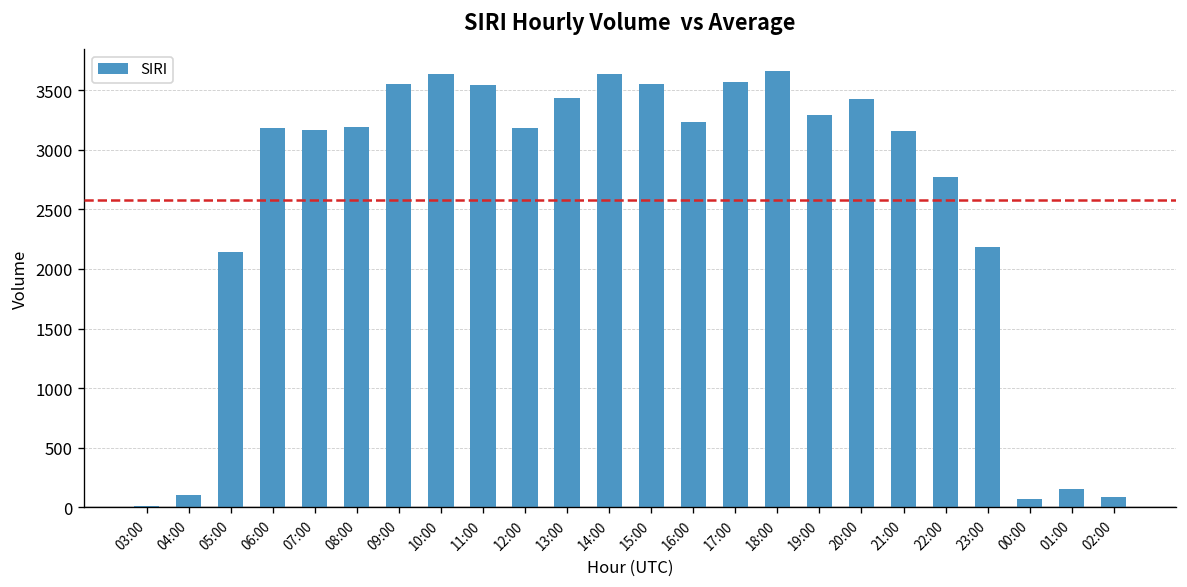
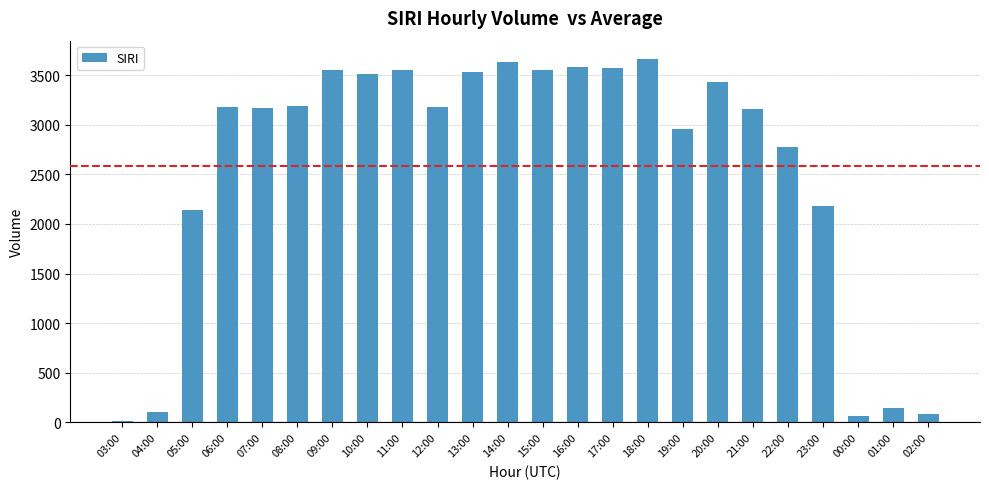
10:00: 3600 -> 3500
13:00: 3400 -> 3500
16:00: 3200 -> 3600
19:00: 3300 -> 3000
